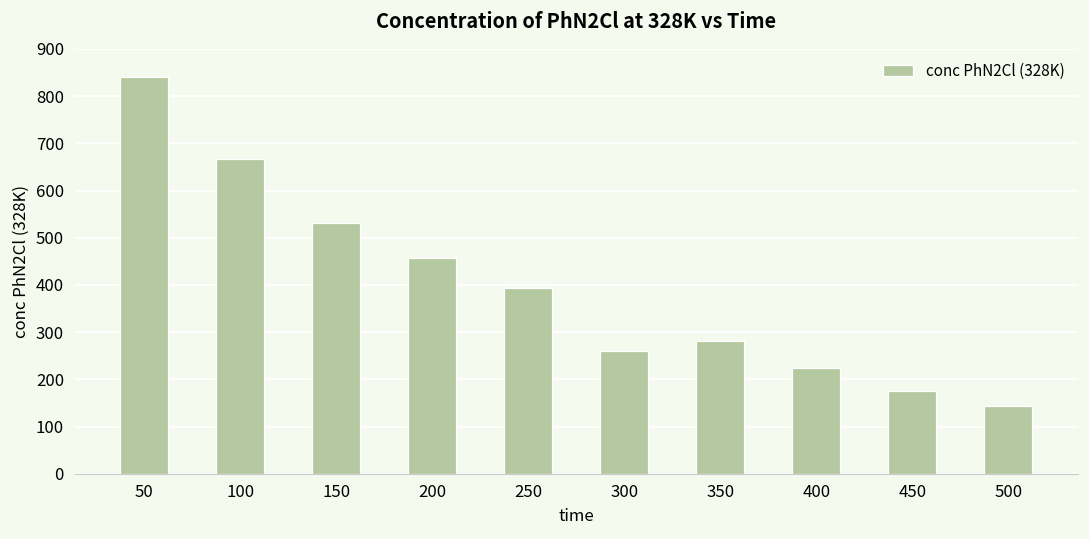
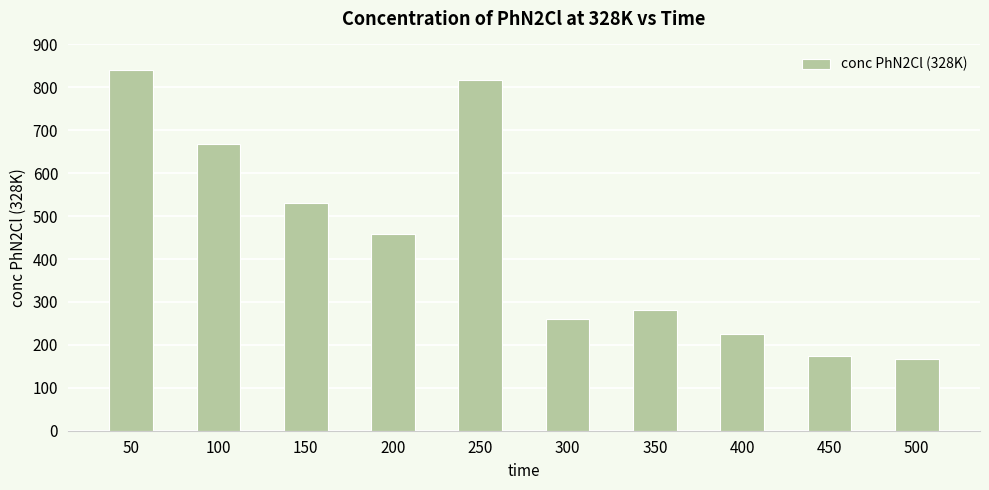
250: 390 -> 820
500: 140 -> 170
